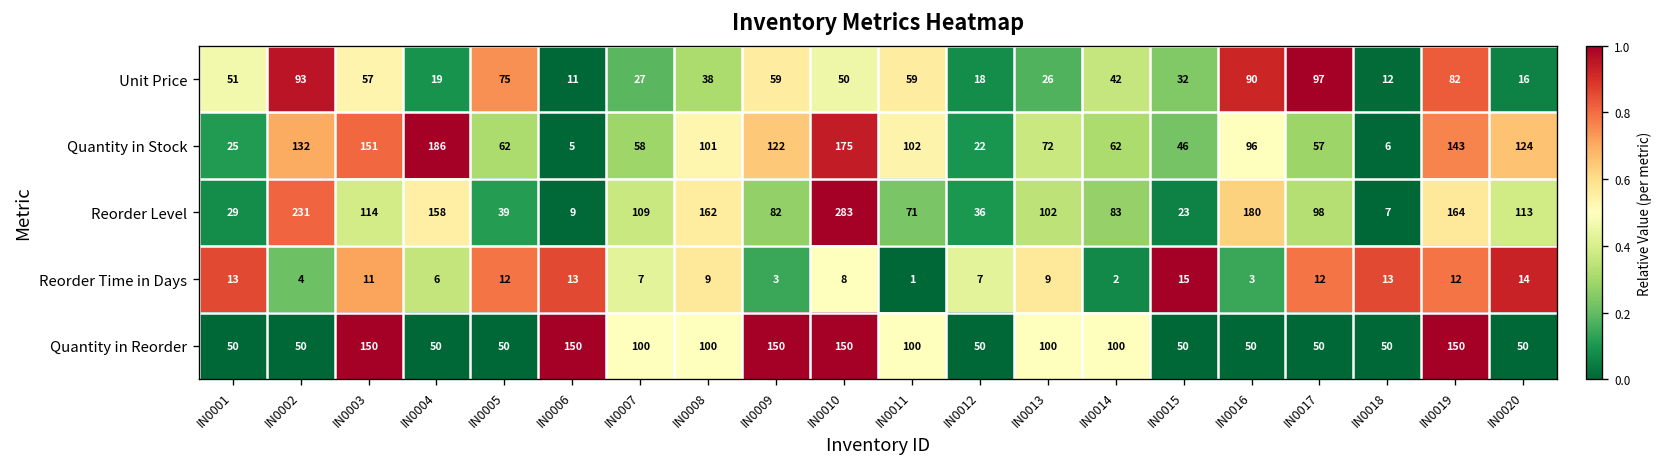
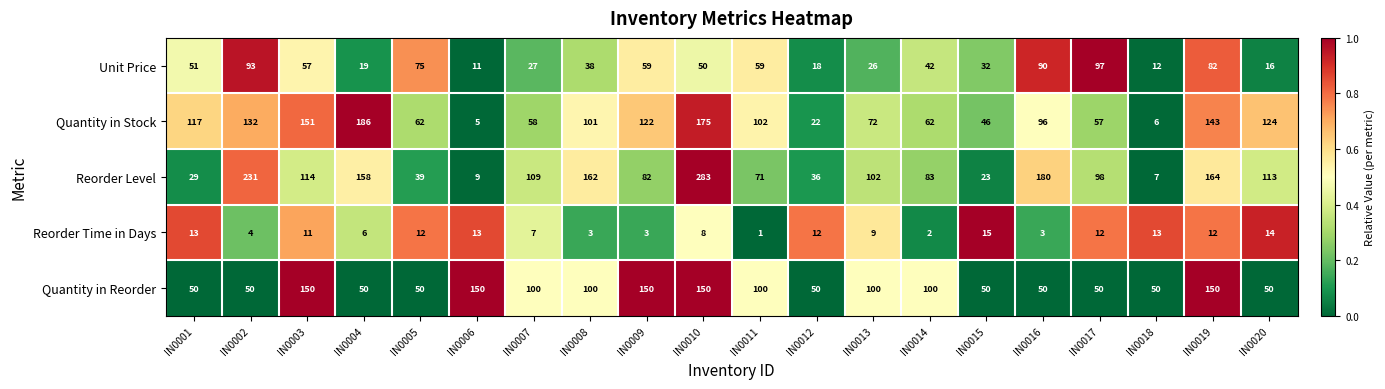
Quantity in Stock, IN0001: 25 -> 117
Reorder Time in Days, IN0008: 9 -> 3
Reorder Time in Days, IN0012: 7 -> 12
